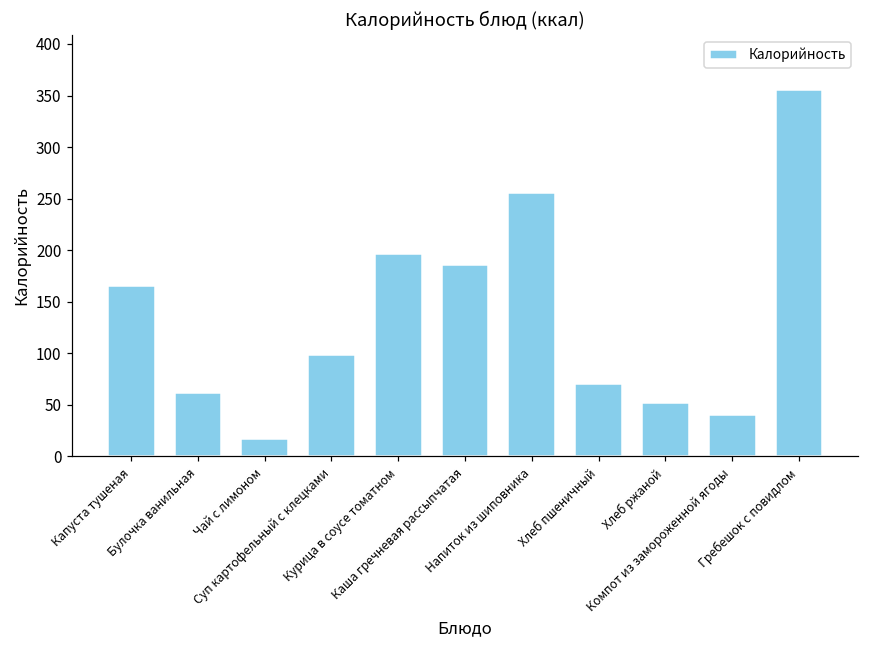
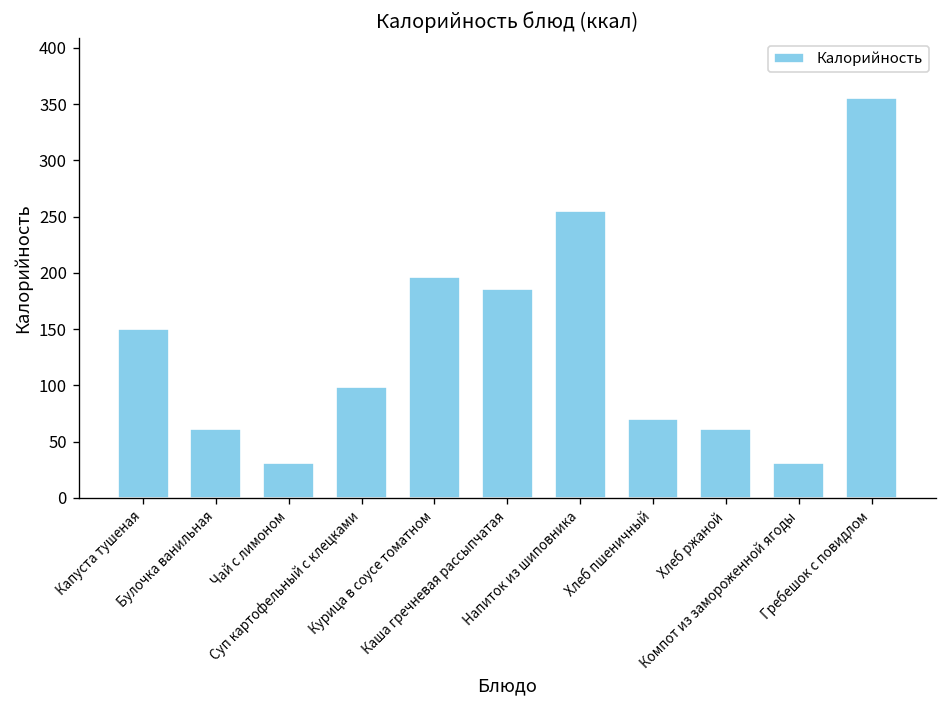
Капуста тушеная: 160 -> 150
Чай с лимоном: 20 -> 30
Хлеб ржаной: 50 -> 60
Компот из замороженной ягоды: 40 -> 30
